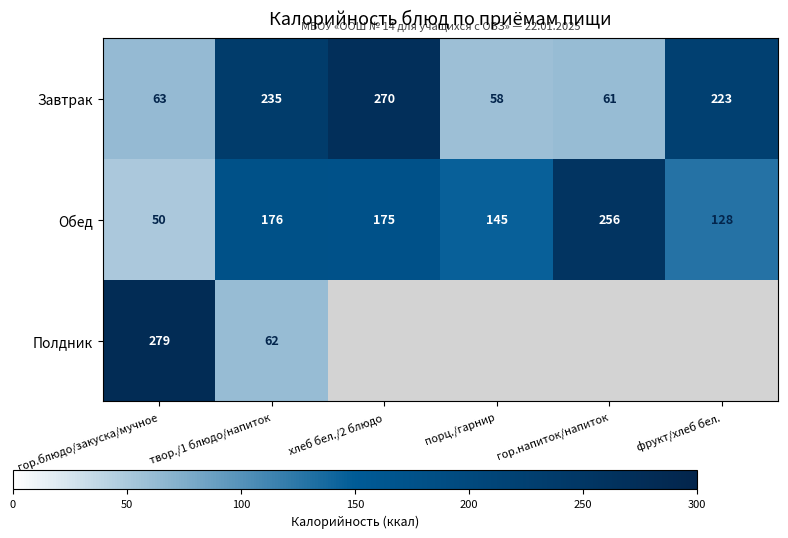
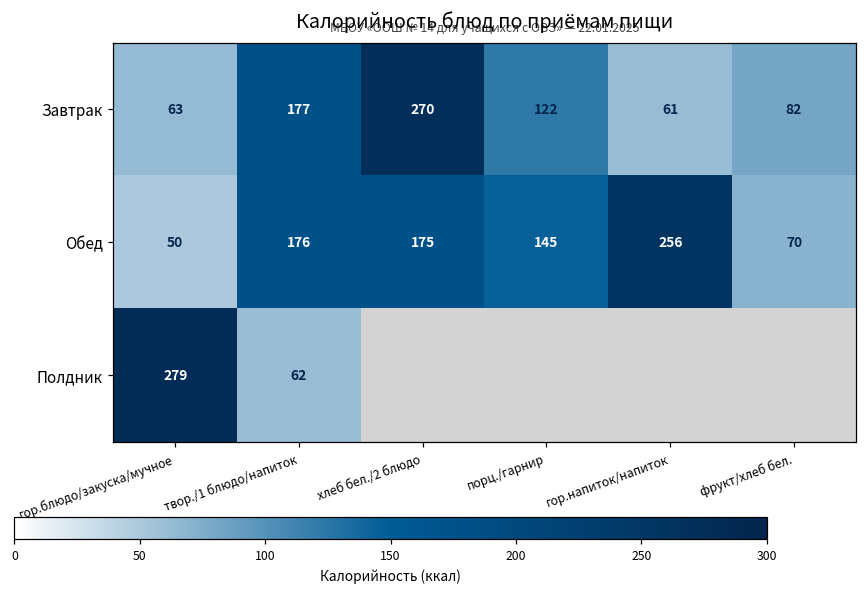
Завтрак, твор./1 блюдо/напиток: 235 -> 177
Завтрак, порц./гарнир: 58 -> 122
Завтрак, фрукт/хлеб бел.: 223 -> 82
Обед, фрукт/хлеб бел.: 128 -> 70
